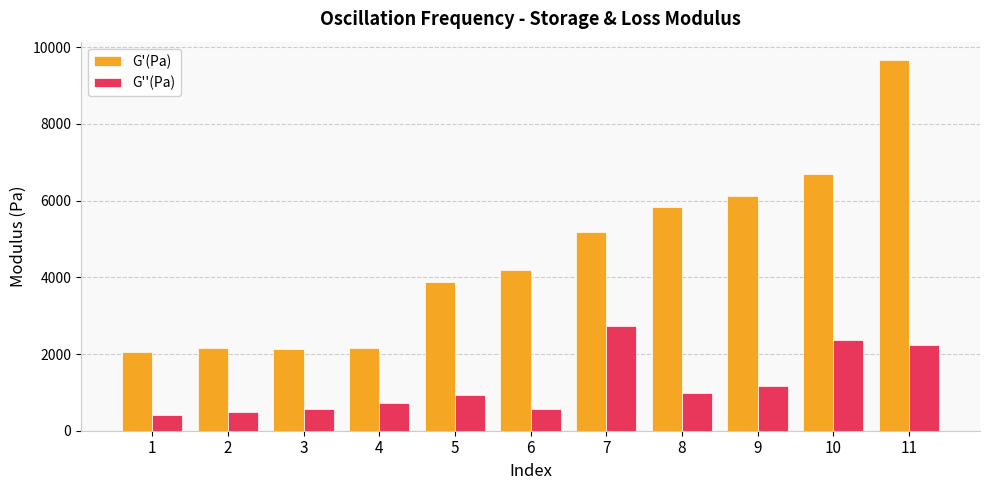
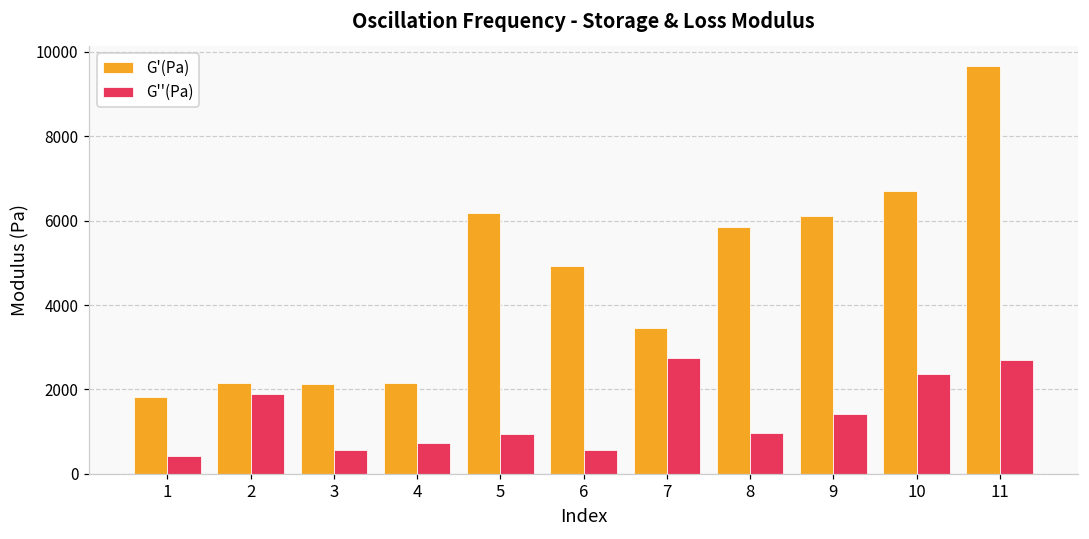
G'(Pa), 1: 2100 -> 1800
G''(Pa), 2: 500 -> 1900
G'(Pa), 5: 3900 -> 6200
G'(Pa), 6: 4200 -> 4900
G'(Pa), 7: 5200 -> 3500
G''(Pa), 9: 1200 -> 1400
G''(Pa), 11: 2200 -> 2700
